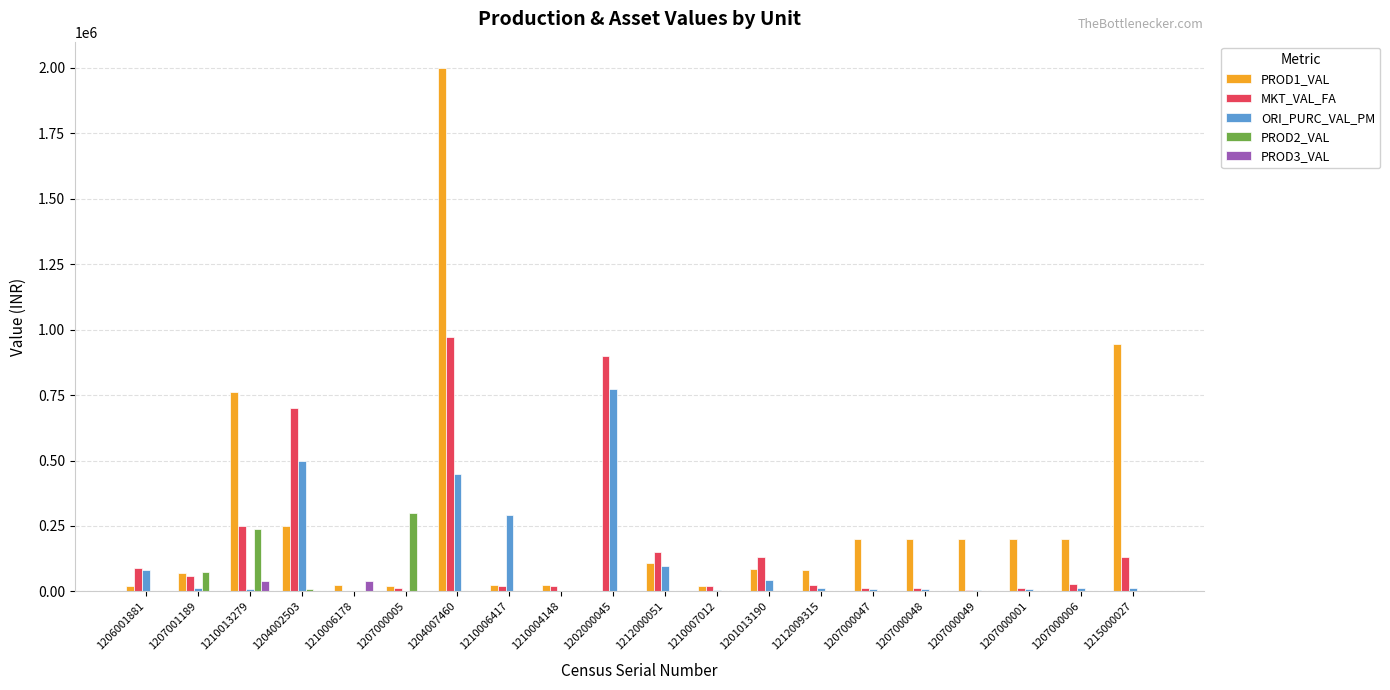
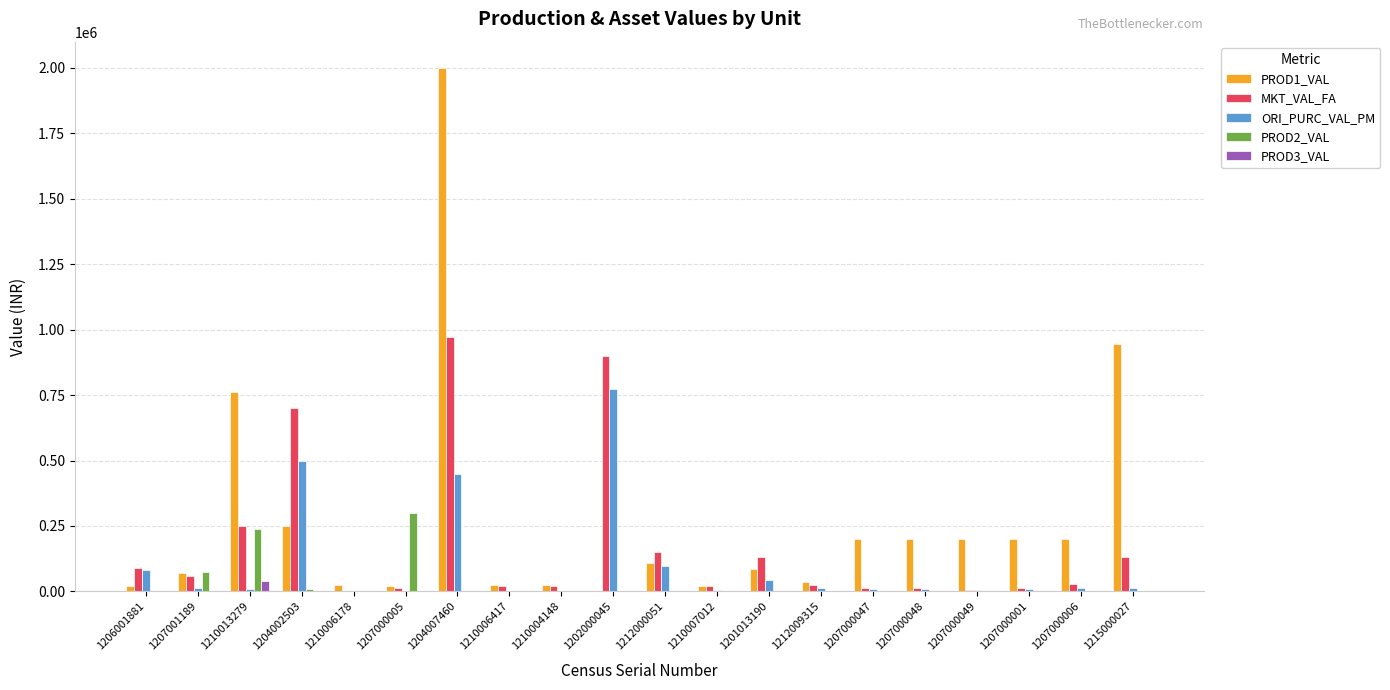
PROD3_VAL, 1210006178: 40000 -> 0
ORI_PURC_VAL_PM, 1210006417: 290000 -> 0
PROD1_VAL, 1212009315: 80000 -> 40000
